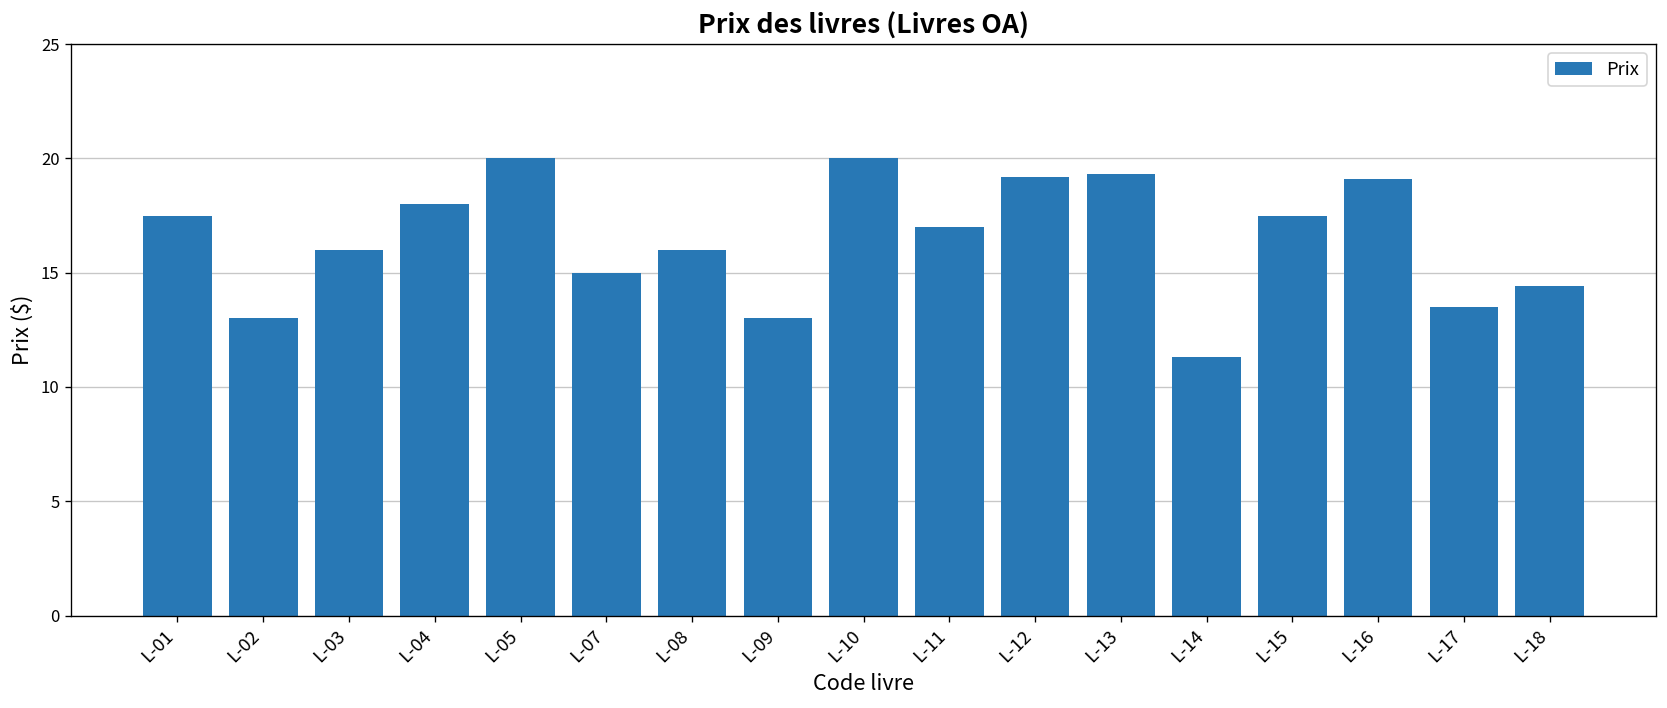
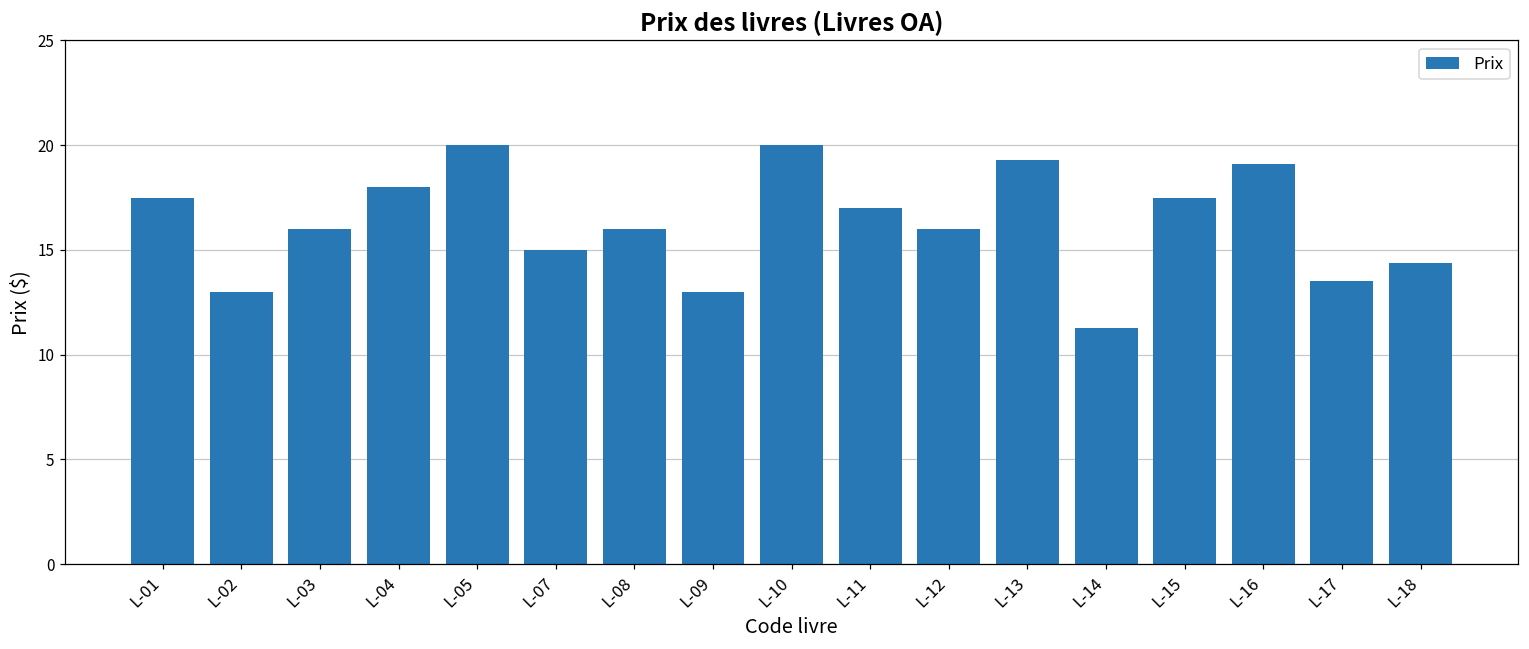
L-12: 19.2 -> 16.0
